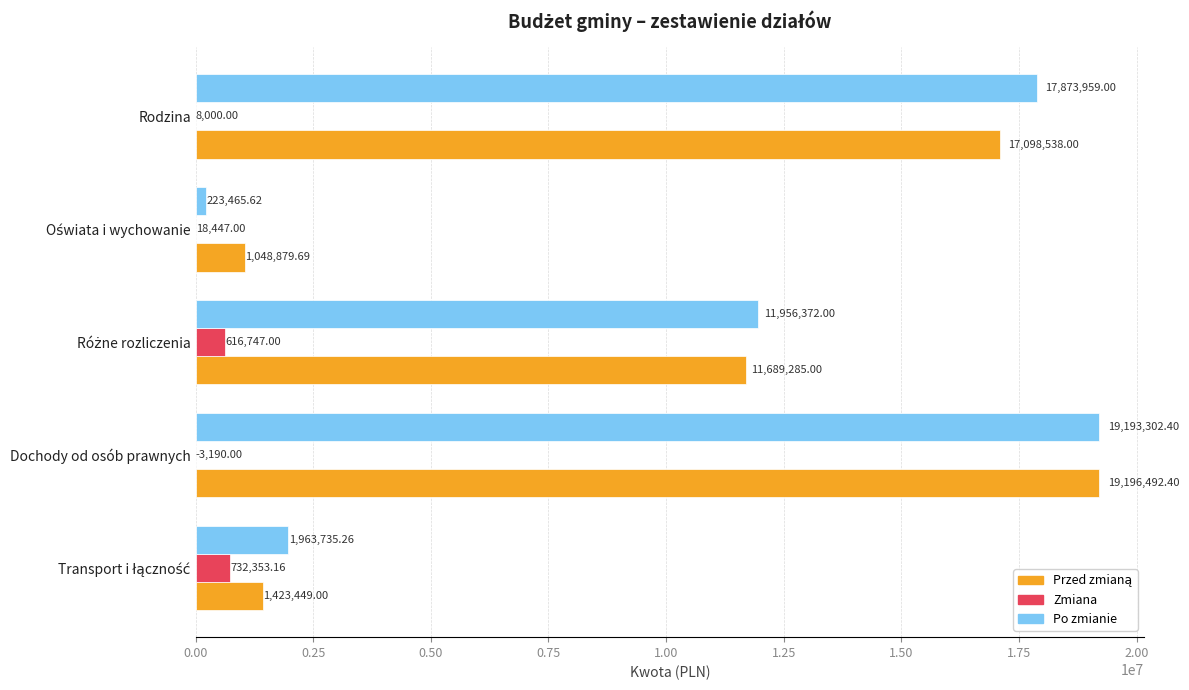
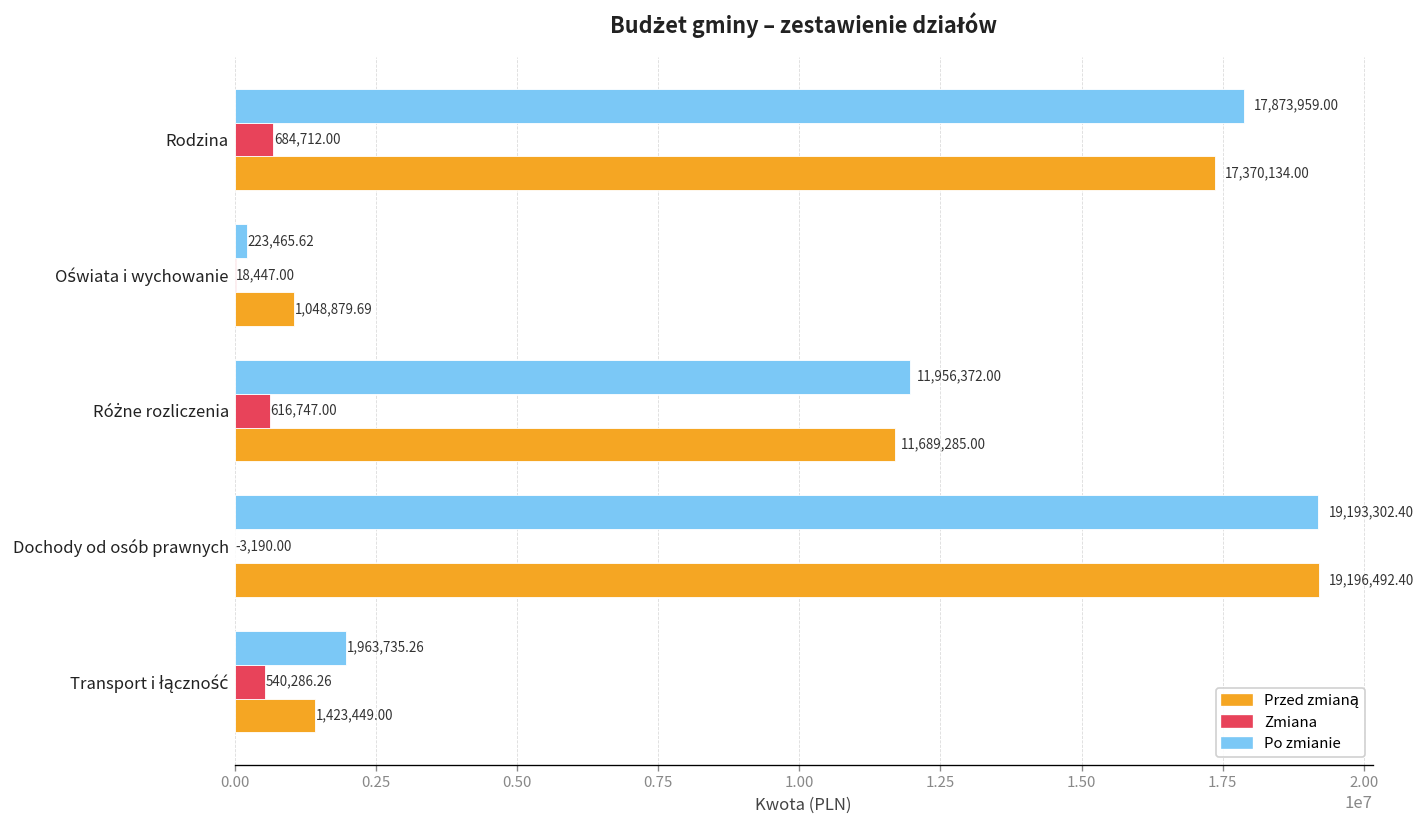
Zmiana, Rodzina: 8,000.00 -> 684,712.00
Przed zmianą, Rodzina: 17,098,538.00 -> 17,370,134.00
Zmiana, Transport i łączność: 732,353.16 -> 540,286.26
